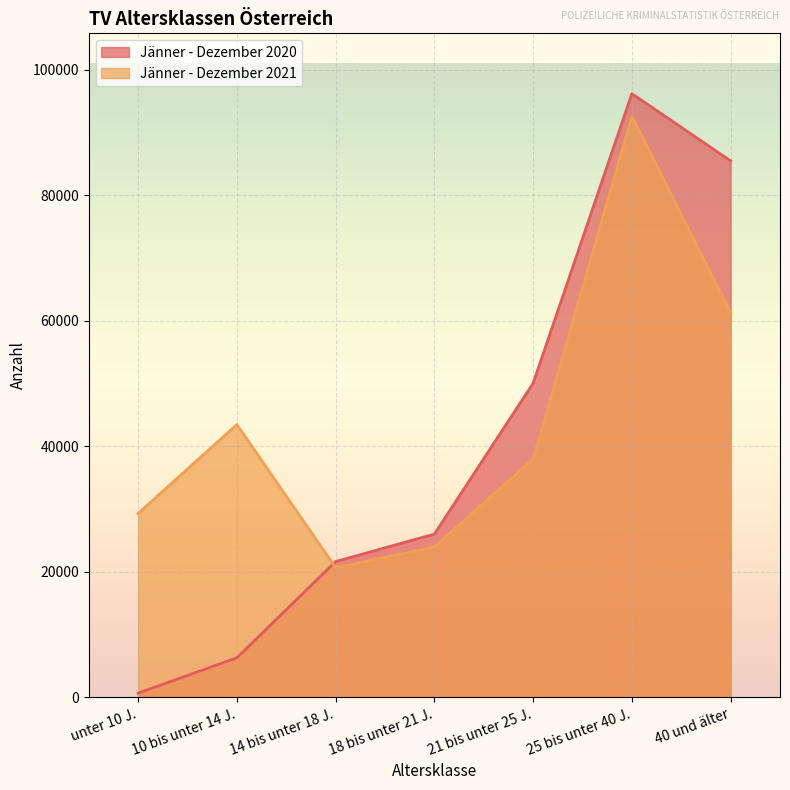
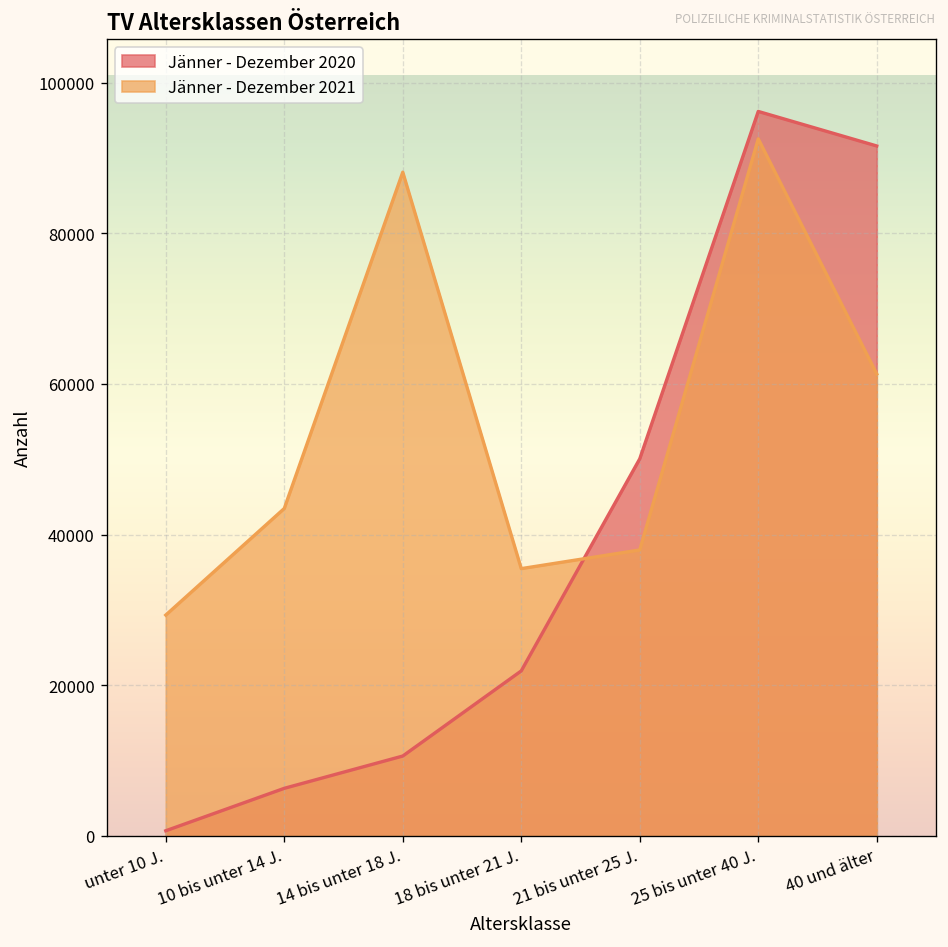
Jänner - Dezember 2020, 14 bis unter 18 J.: 22000 -> 11000
Jänner - Dezember 2021, 14 bis unter 18 J.: 21000 -> 88000
Jänner - Dezember 2020, 18 bis unter 21 J.: 26000 -> 22000
Jänner - Dezember 2021, 18 bis unter 21 J.: 24000 -> 35000
Jänner - Dezember 2020, 40 und älter: 85000 -> 92000
